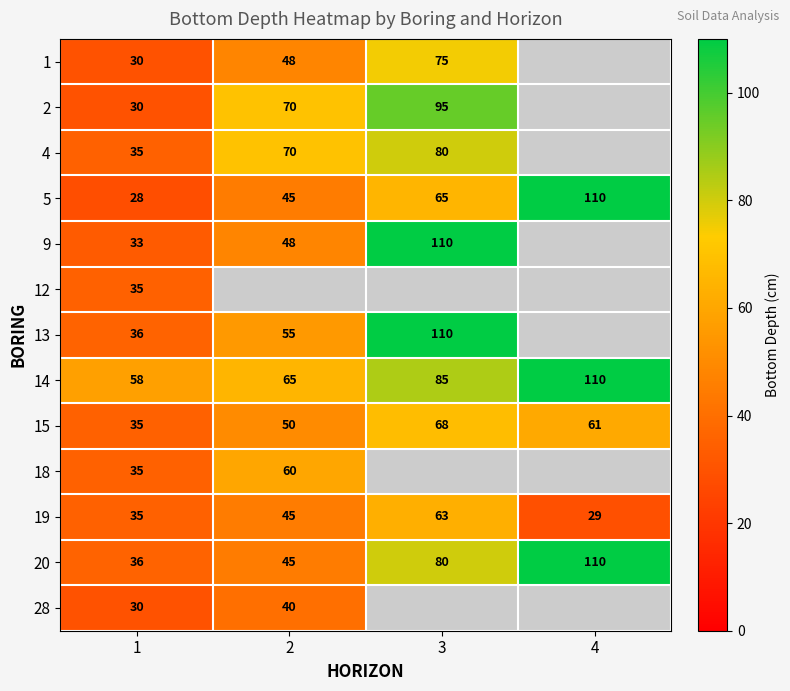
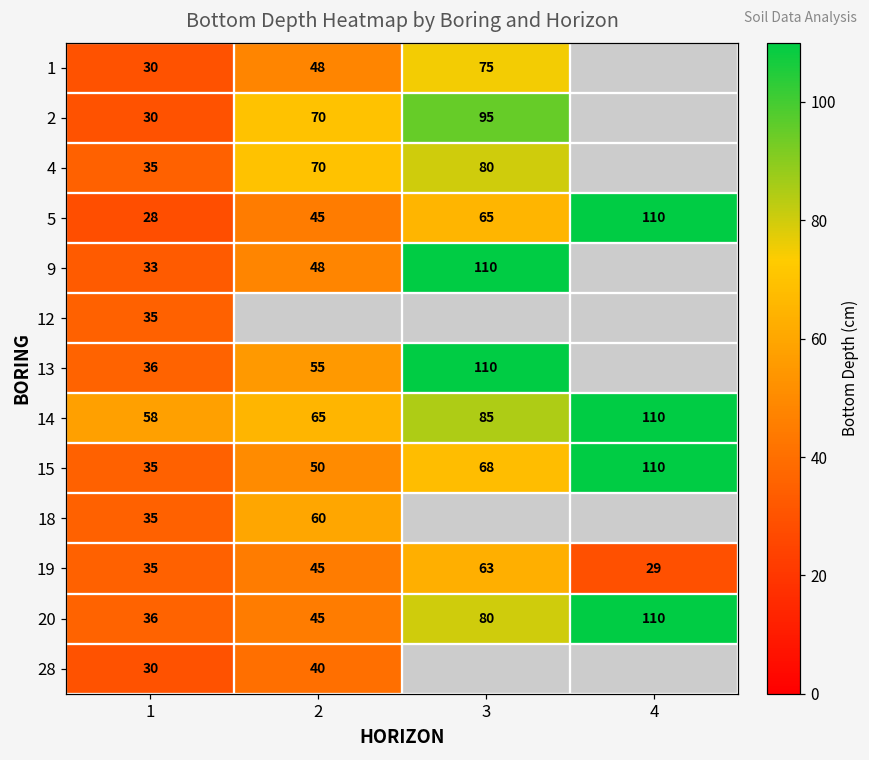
15, 4: 61 -> 110
